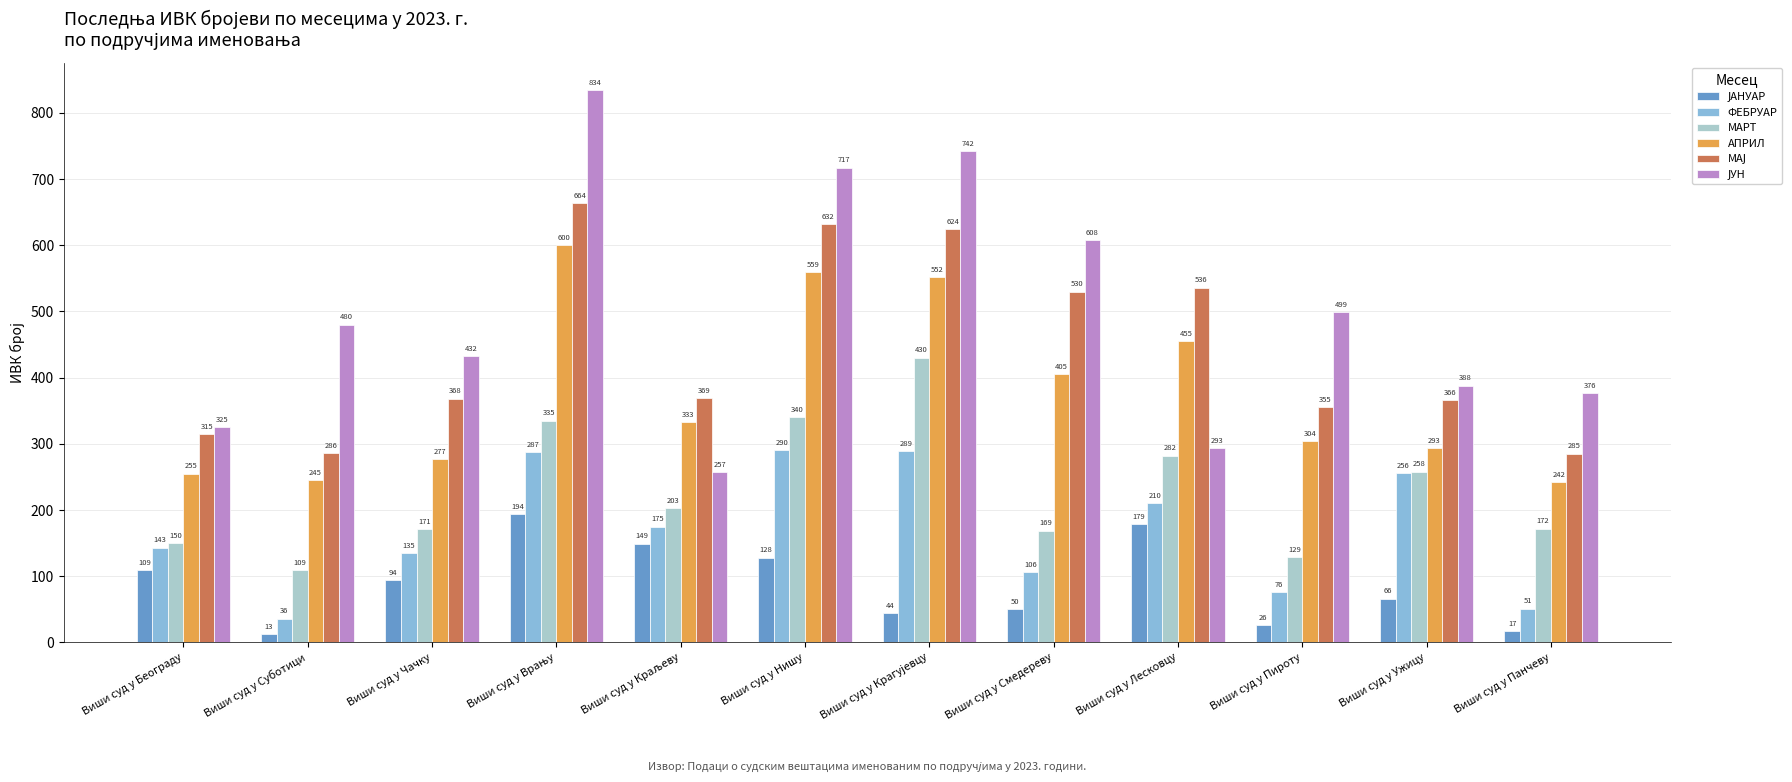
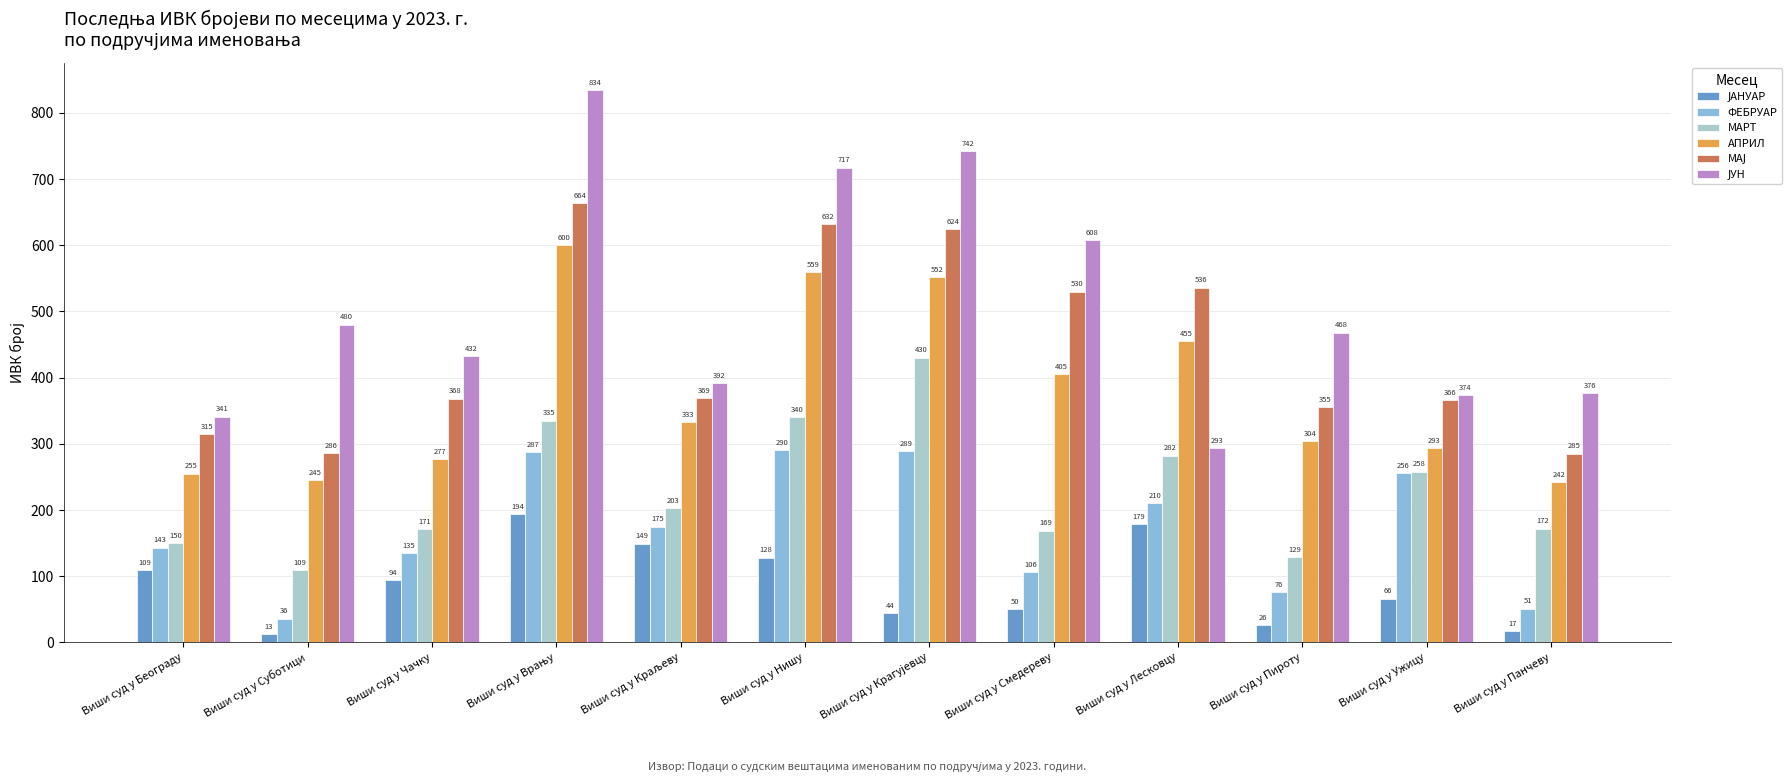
ЈУН, Виши суд у Београду: 325 -> 341
ЈУН, Виши суд у Краљеву: 257 -> 392
ЈУН, Виши суд у Пироту: 499 -> 468
ЈУН, Виши суд у Ужицу: 388 -> 374
